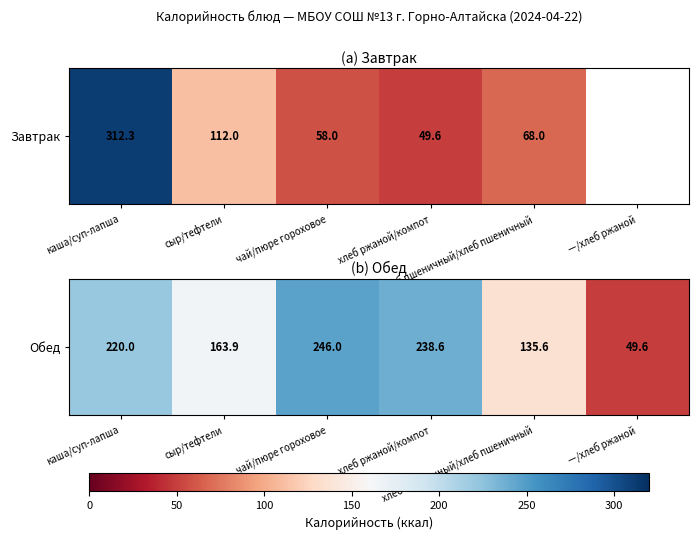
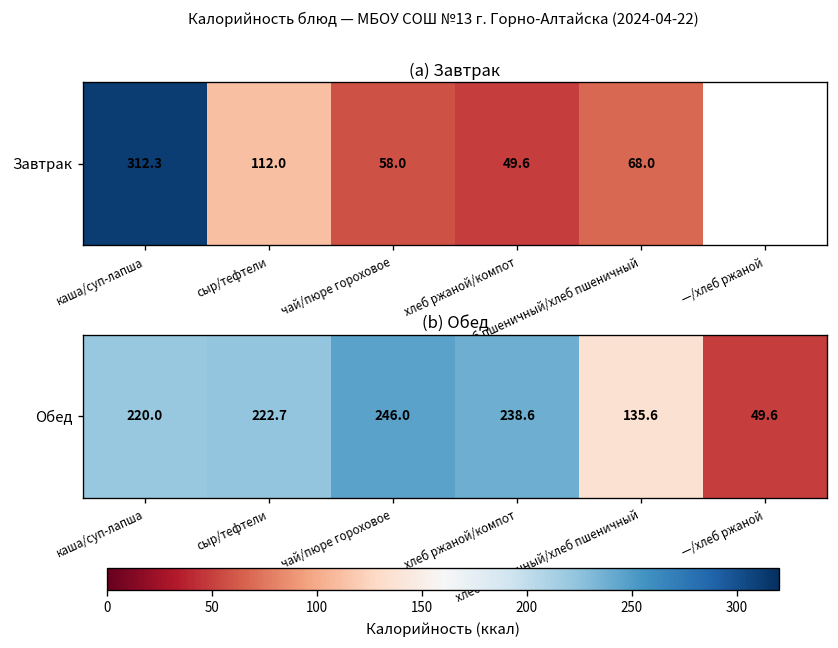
(b) Обед, Обед, сыр/тефтели: 163.9 -> 222.7
